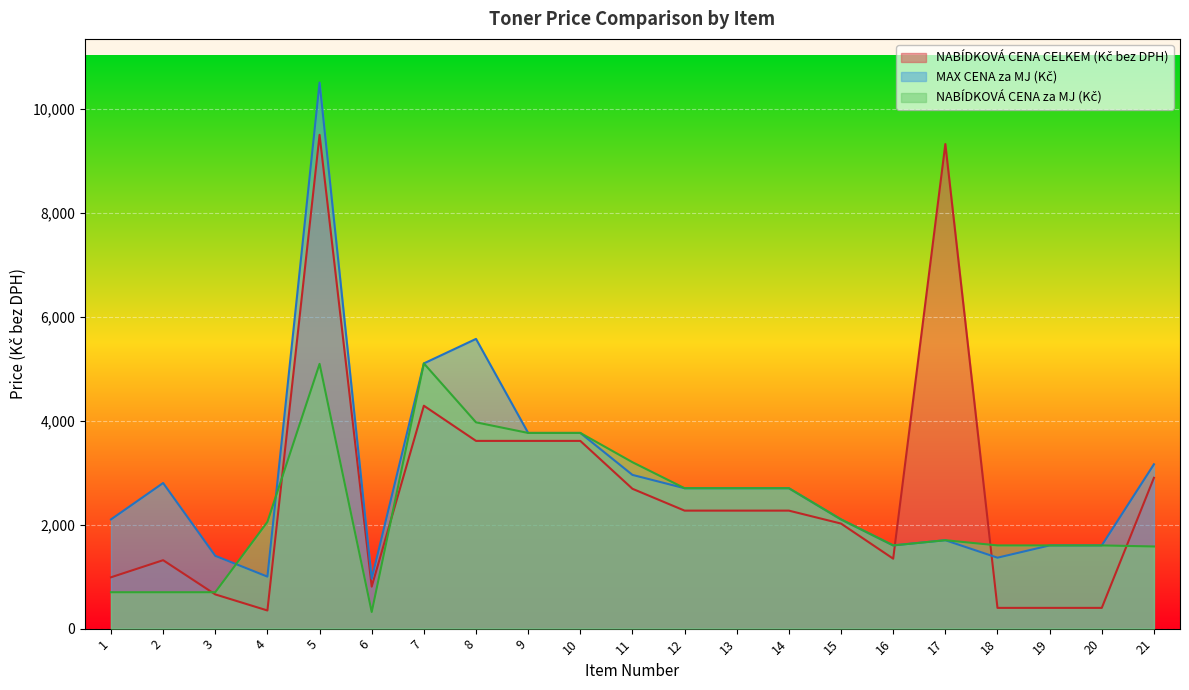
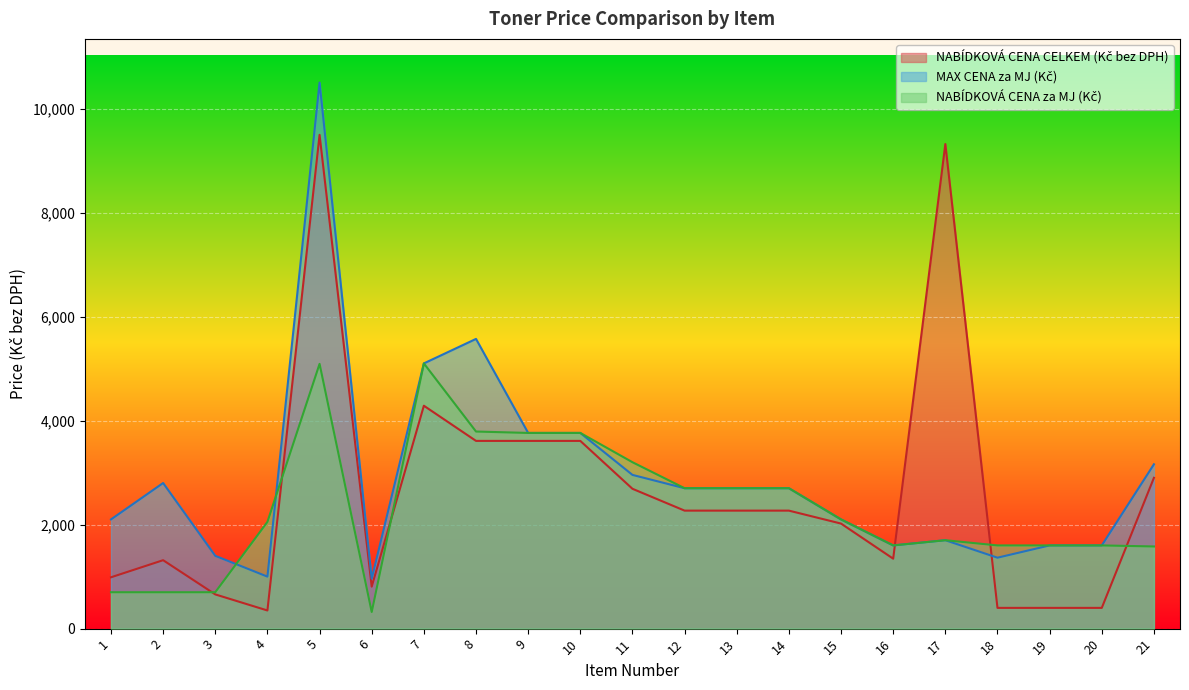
NABÍDKOVÁ CENA za MJ (Kč), 8: 4,000 -> 3,800
